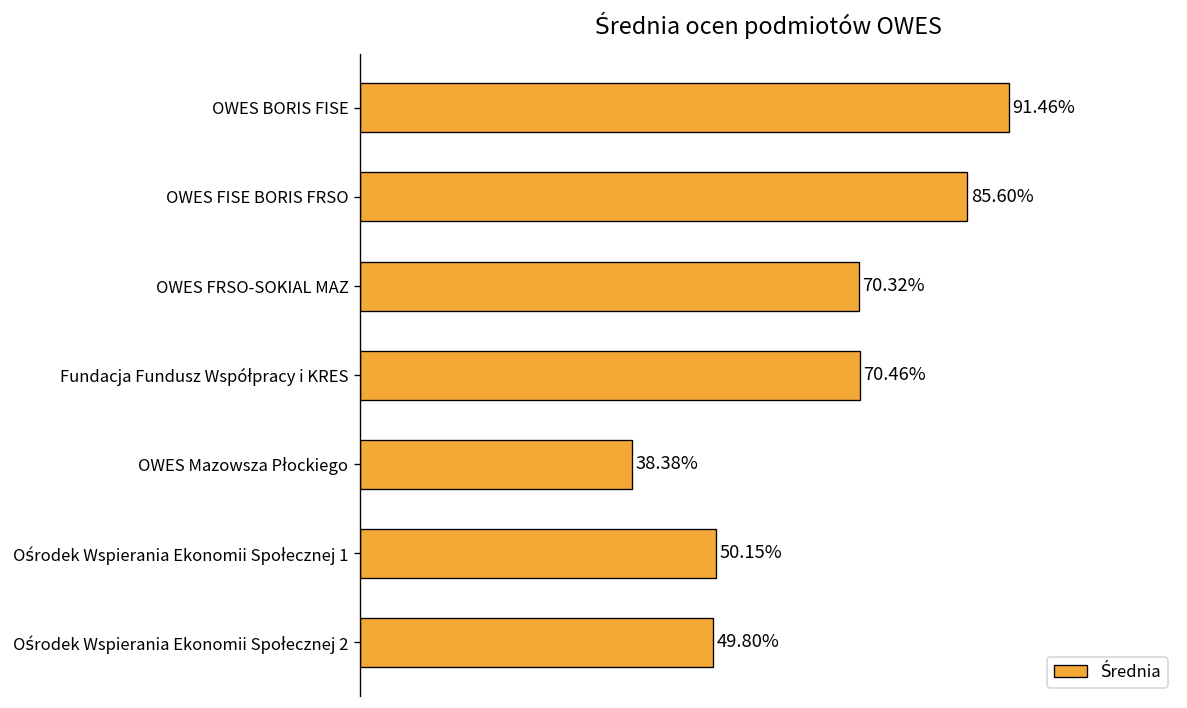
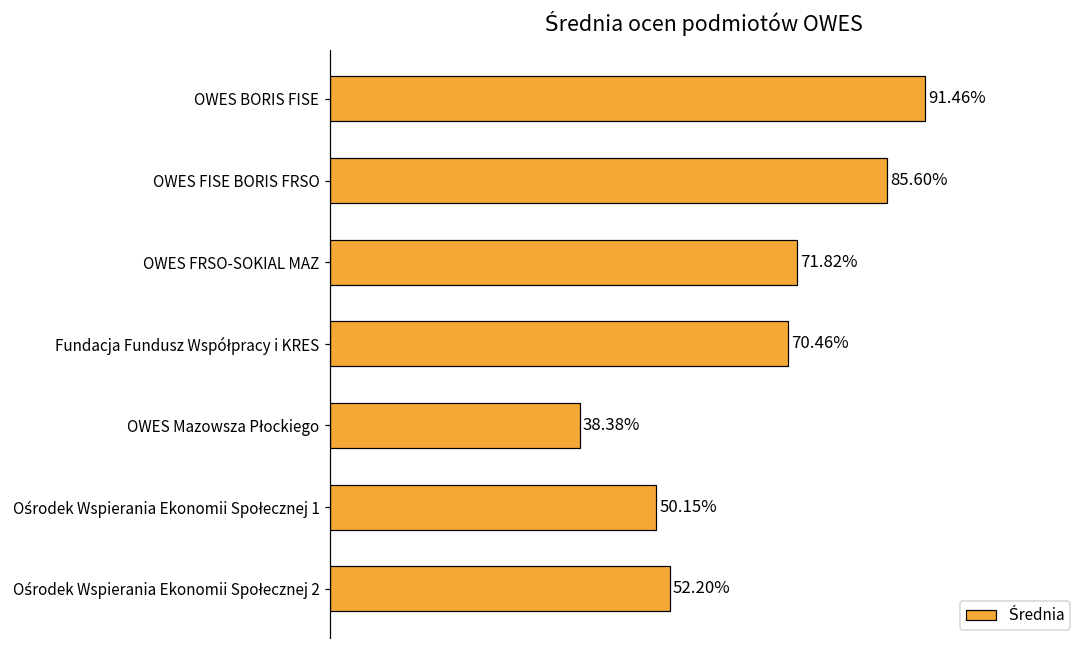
OWES FRSO-SOKIAL MAZ: 70.32% -> 71.82%
Ośrodek Wspierania Ekonomii Społecznej 2: 49.80% -> 52.20%
